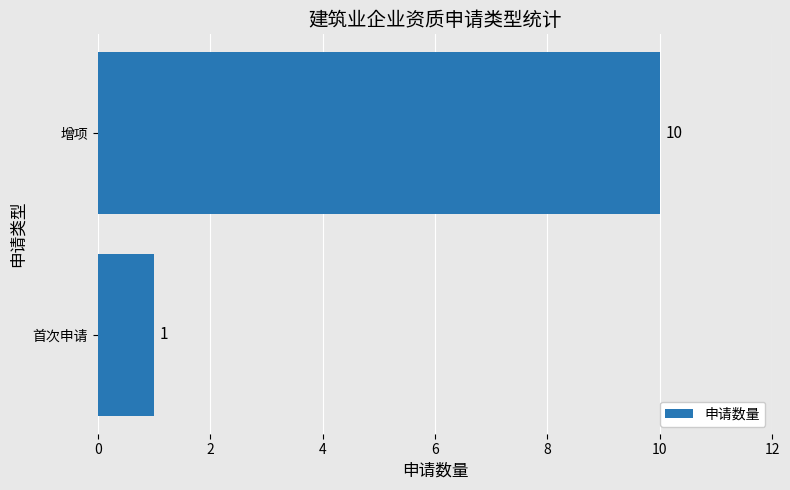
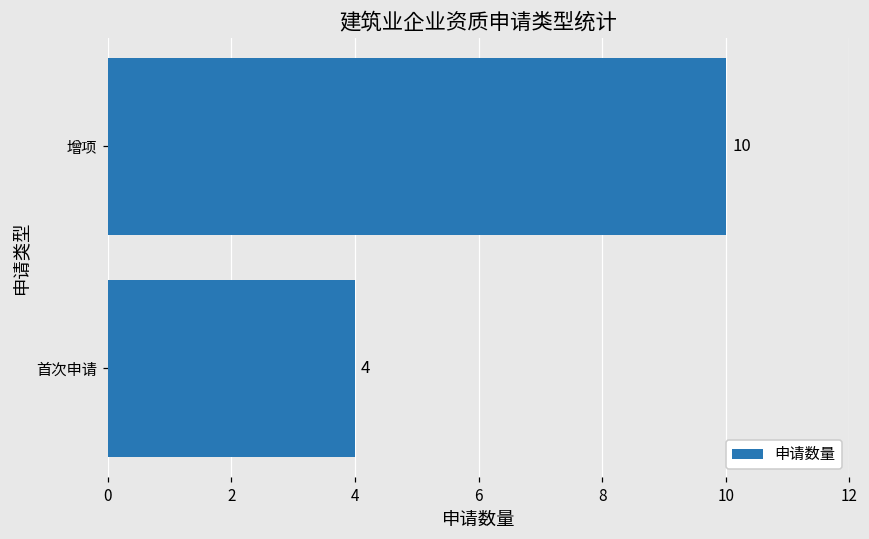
首次申请: 1 -> 4
